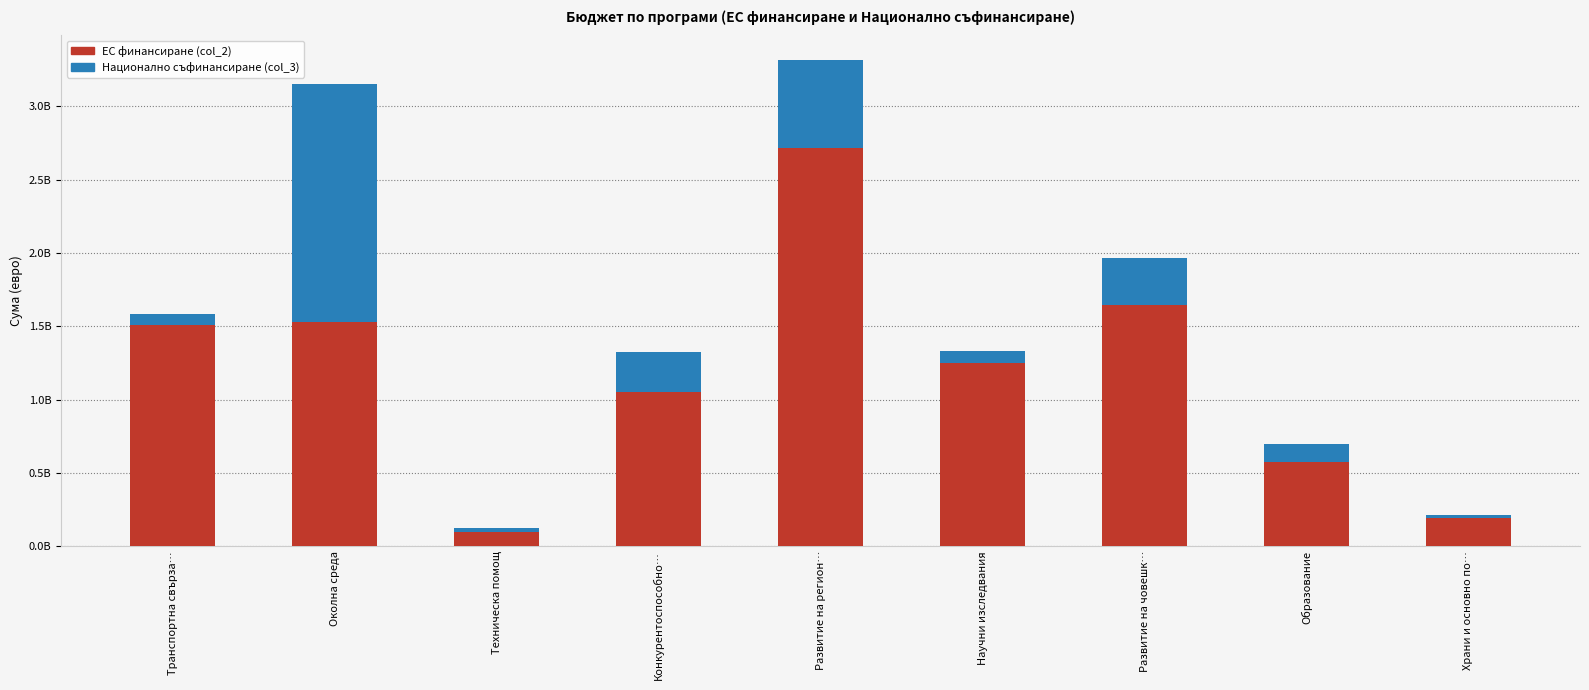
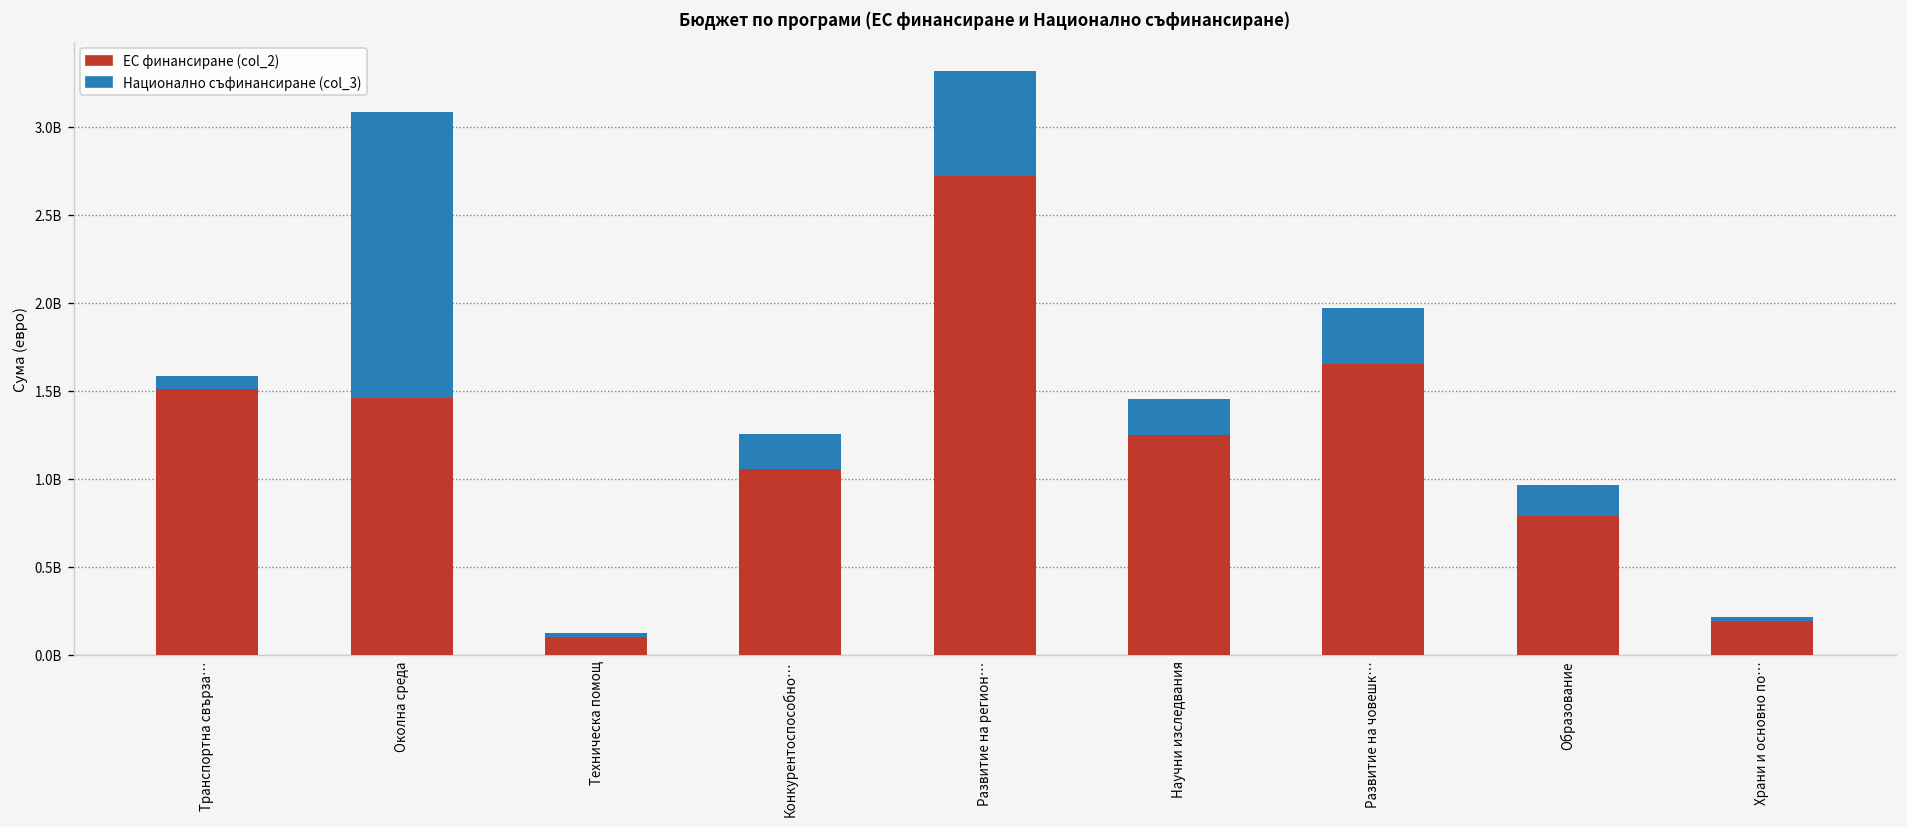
ЕС финансиране (col_2), Околна среда: 1530000000 -> 1460000000
Национално съфинансиране (col_3), Конкурентоспособно…: 270000000 -> 200000000
Национално съфинансиране (col_3), Научни изследвания: 90000000 -> 210000000
ЕС финансиране (col_2), Образование: 580000000 -> 790000000
Национално съфинансиране (col_3), Образование: 120000000 -> 180000000
